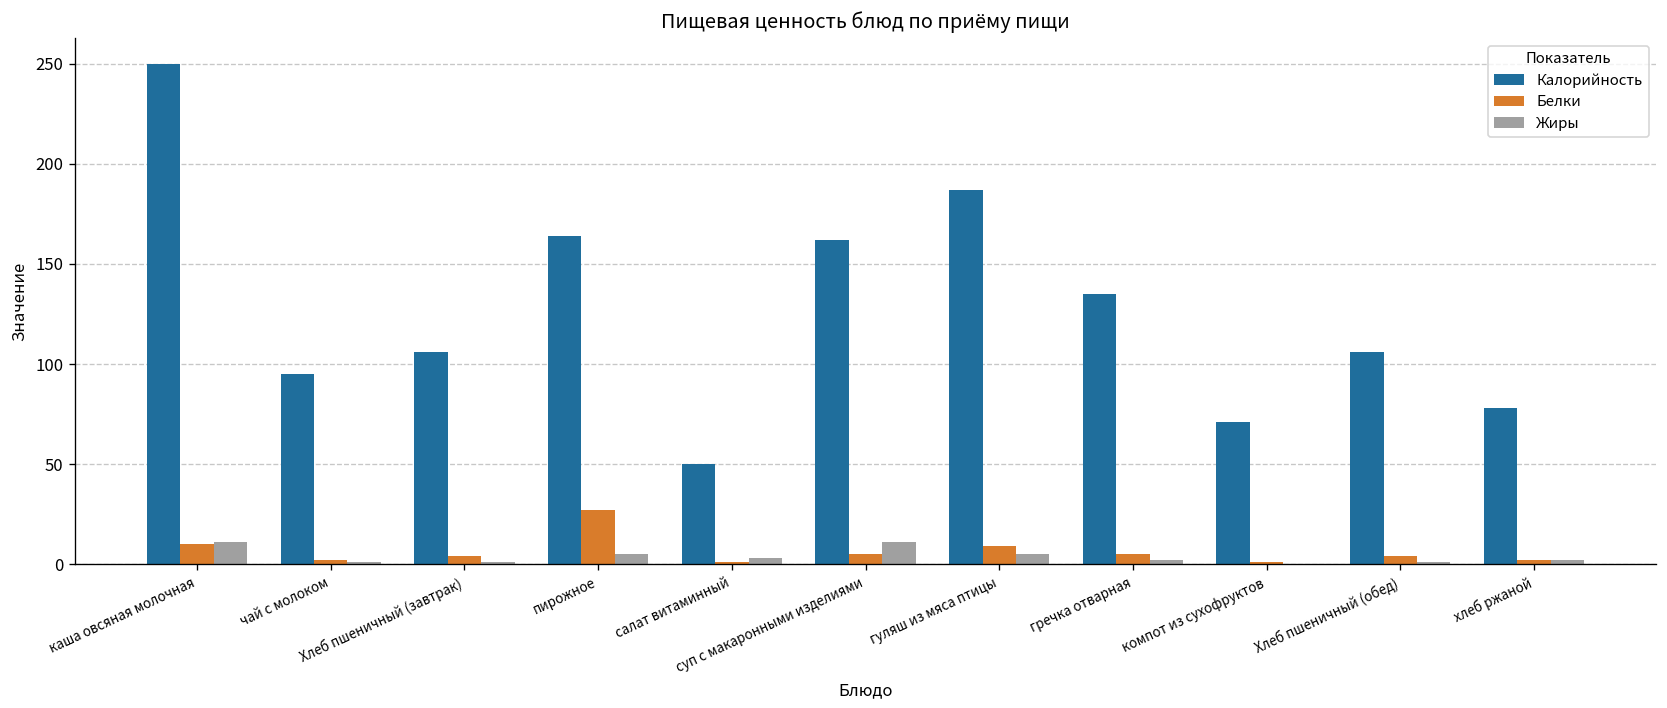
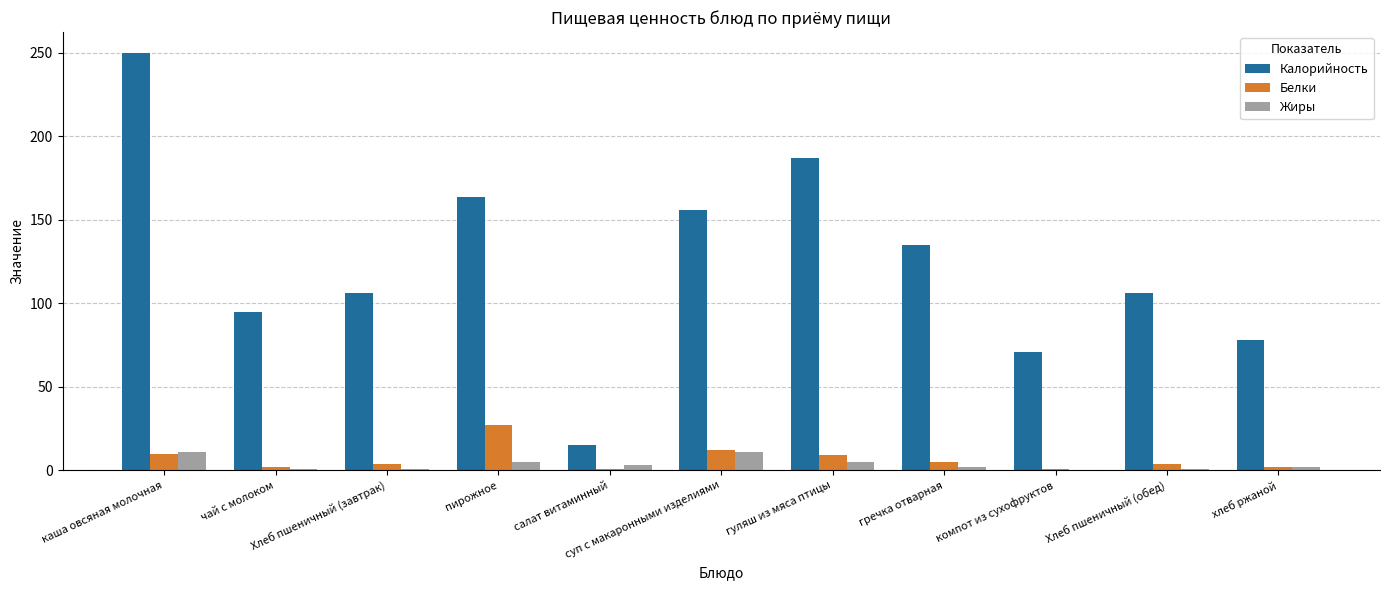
Калорийность, салат витаминный: 50 -> 15
Калорийность, суп с макаронными изделиями: 162 -> 156
Белки, суп с макаронными изделиями: 5 -> 12
